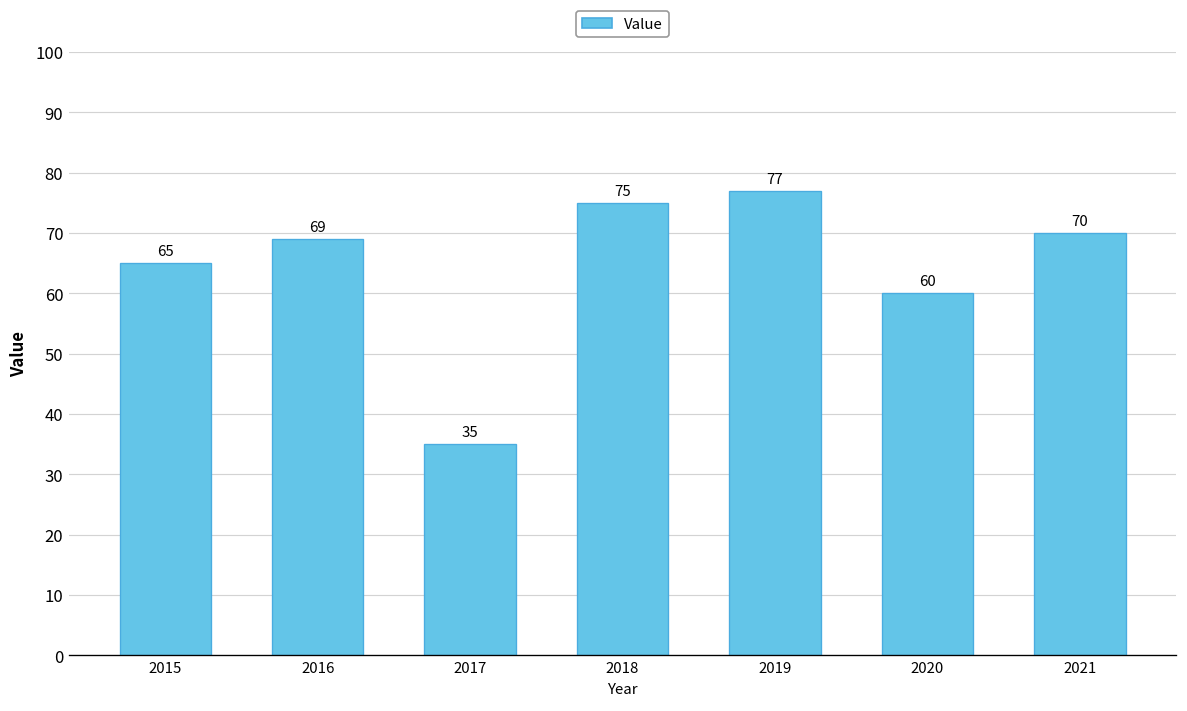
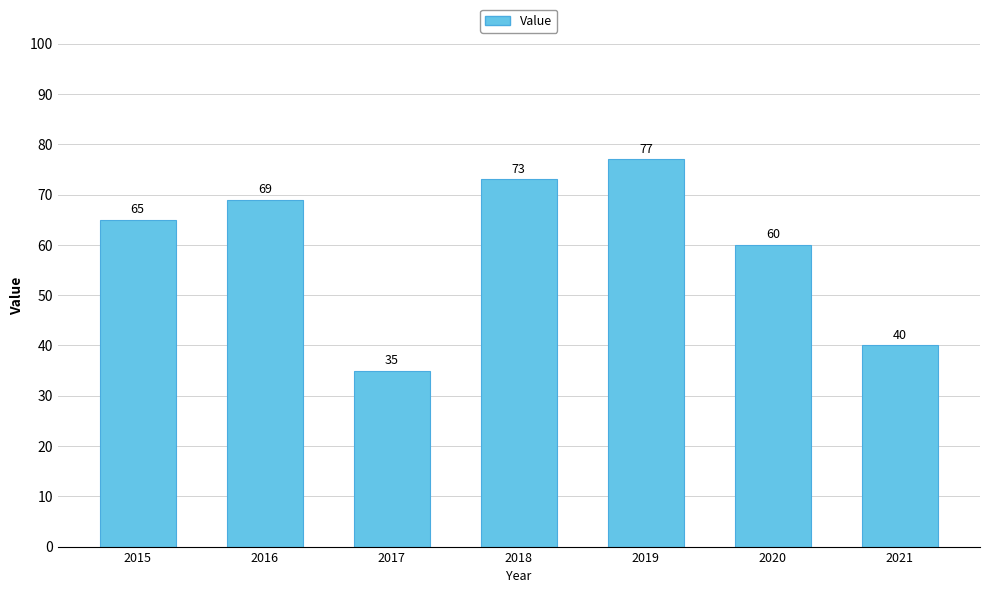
2018: 75 -> 73
2021: 70 -> 40
